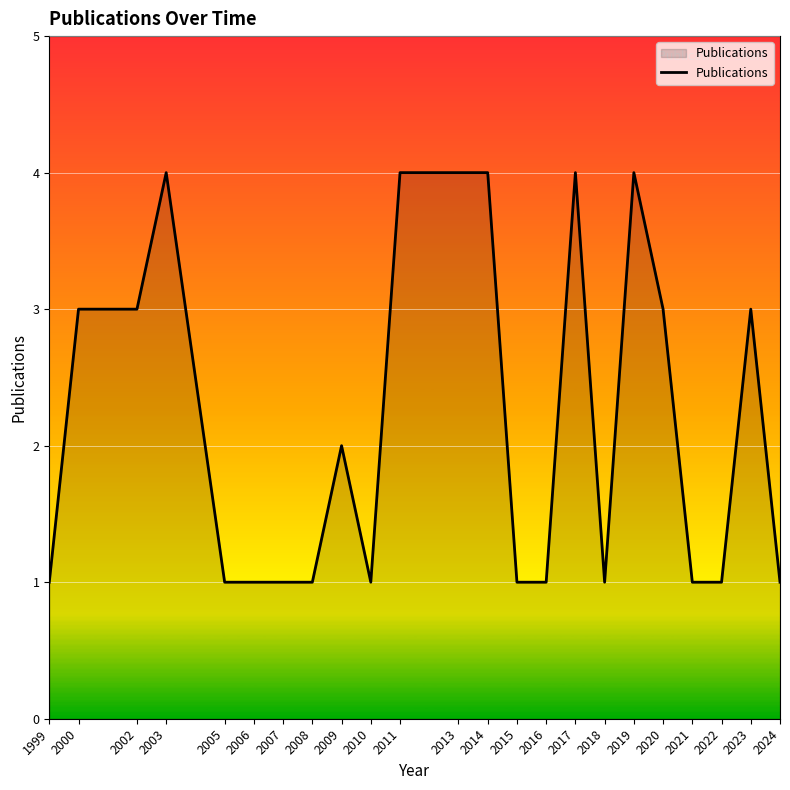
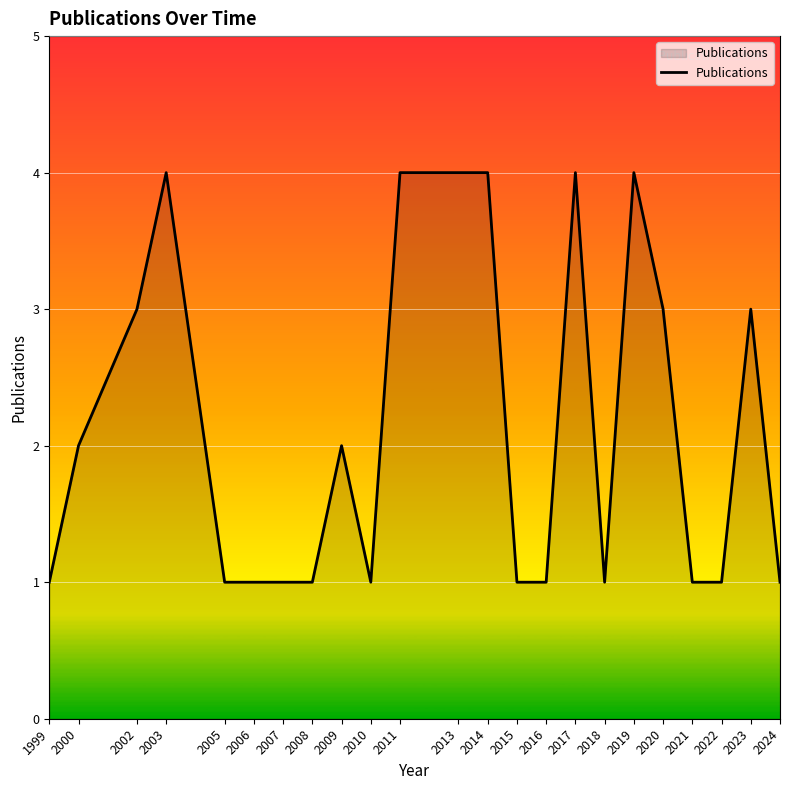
2000: 3 -> 2
